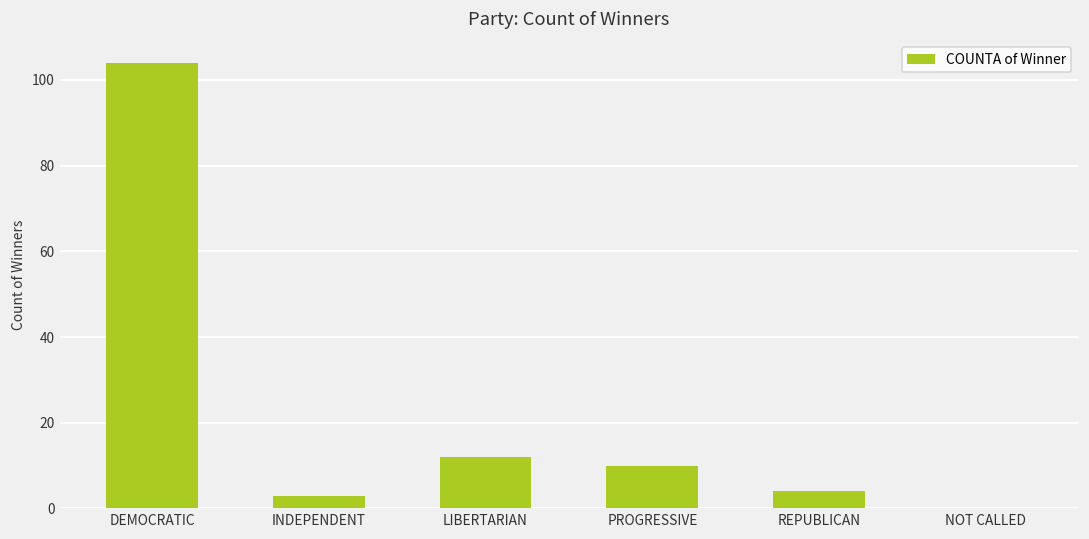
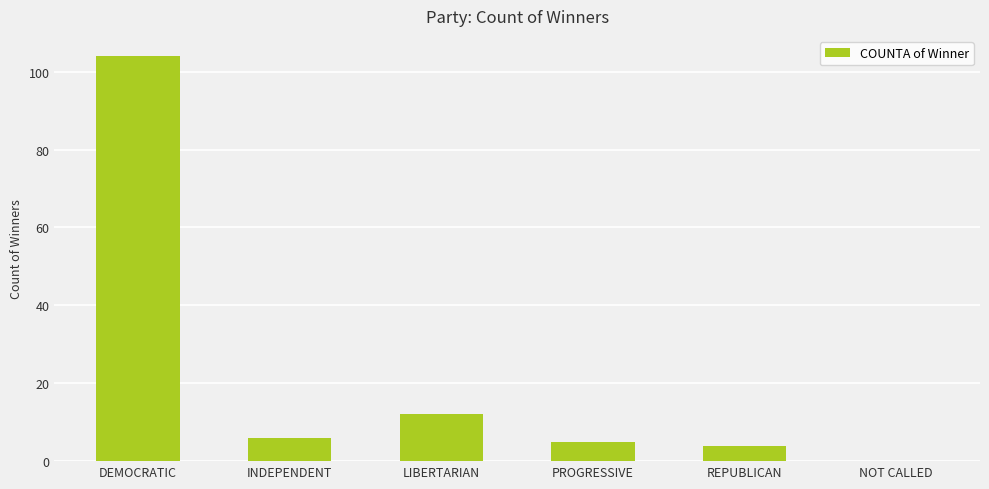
INDEPENDENT: 3 -> 6
PROGRESSIVE: 10 -> 5
